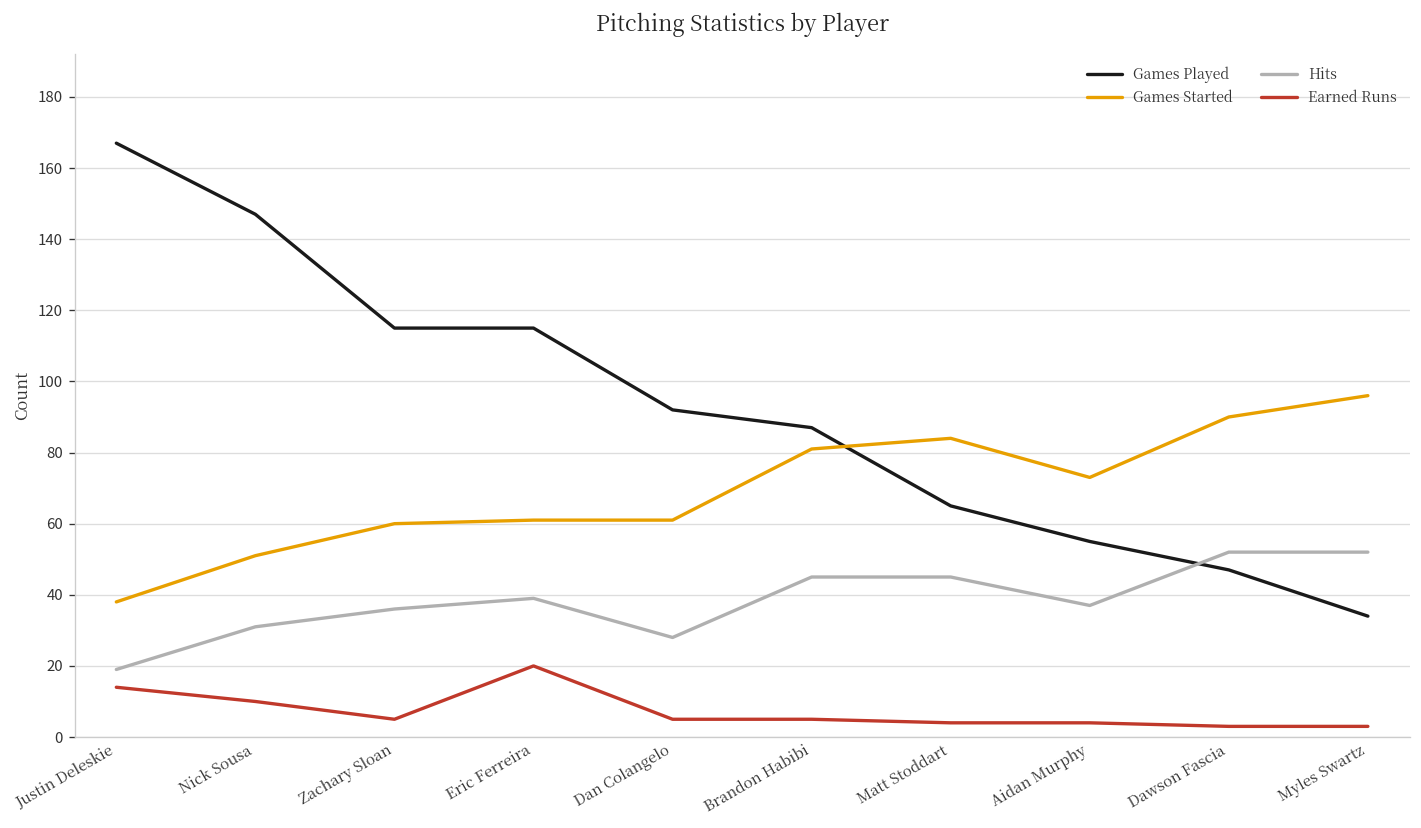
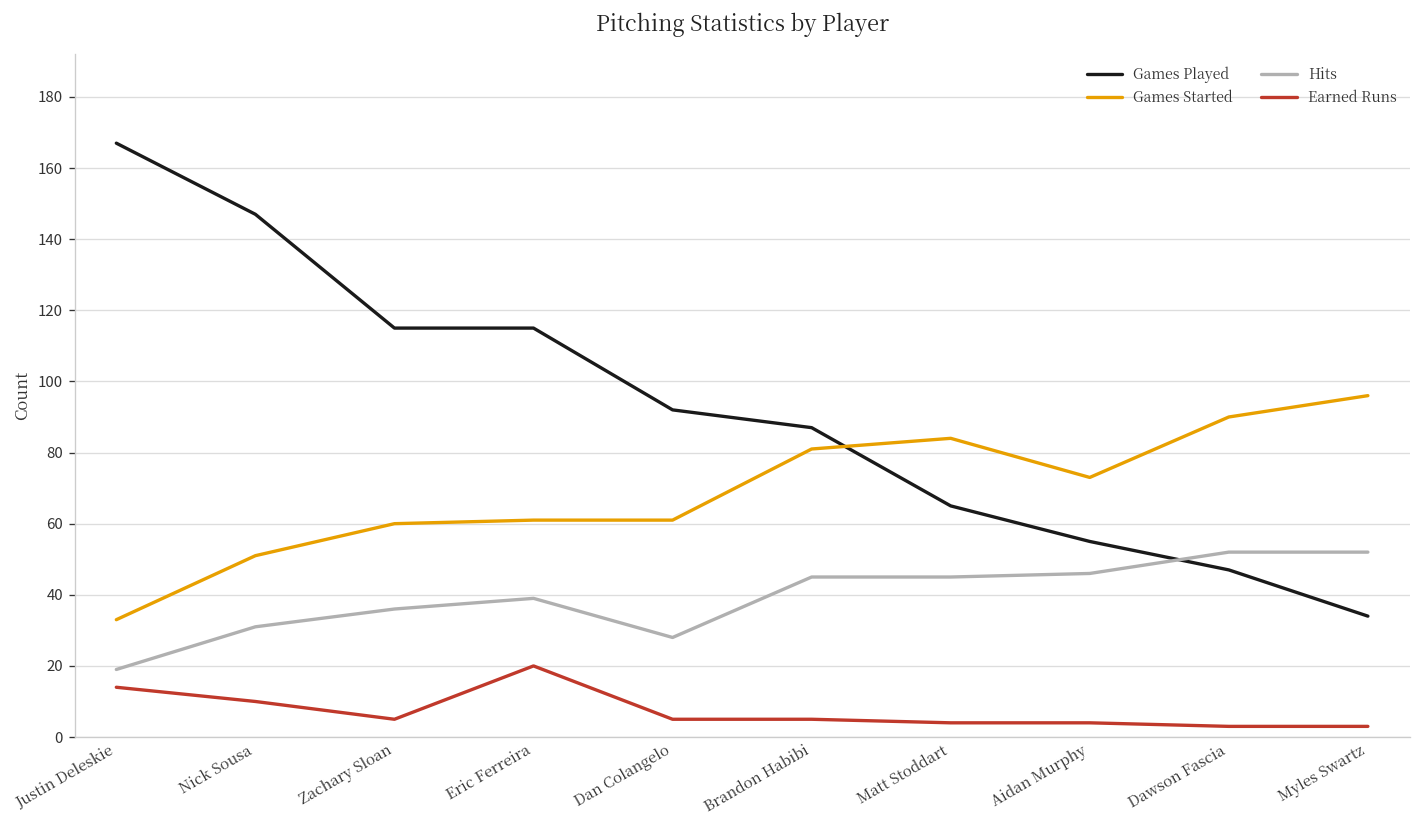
Games Started, Justin Deleskie: 38 -> 33
Hits, Aidan Murphy: 37 -> 46
